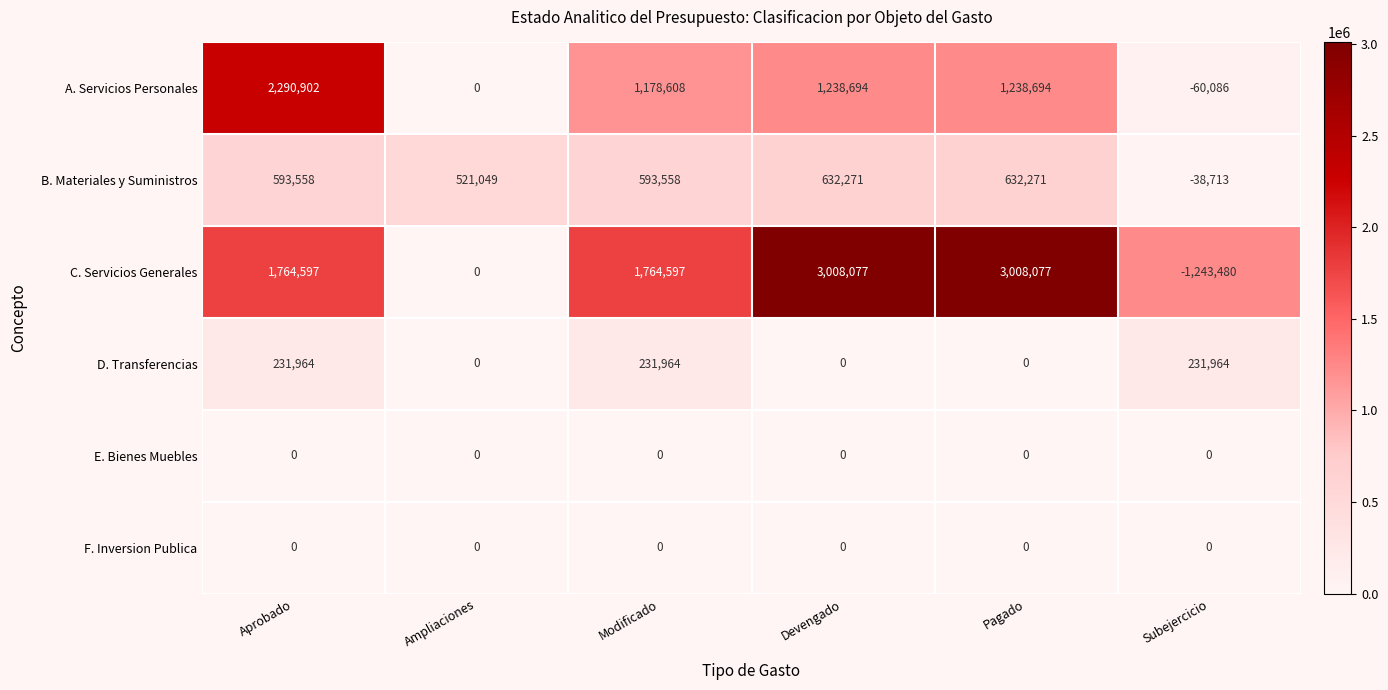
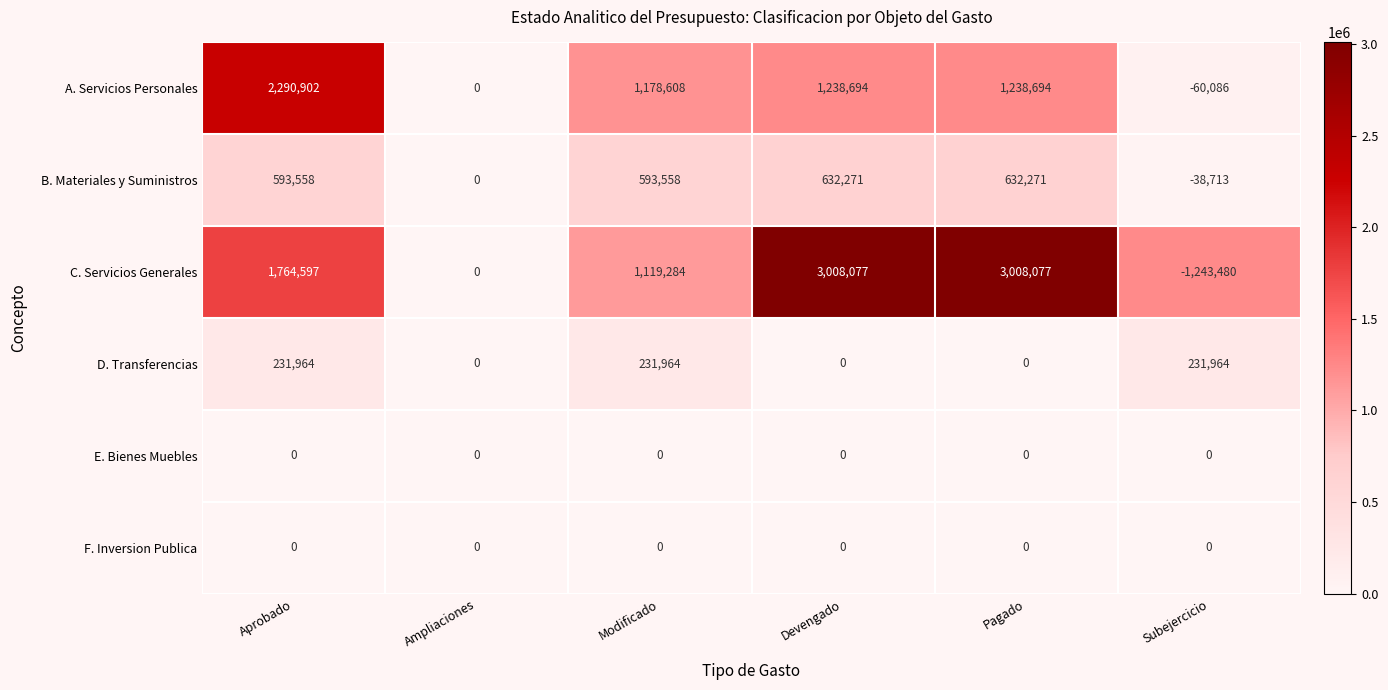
B. Materiales y Suministros, Ampliaciones: 521,049 -> 0
C. Servicios Generales, Modificado: 1,764,597 -> 1,119,284
